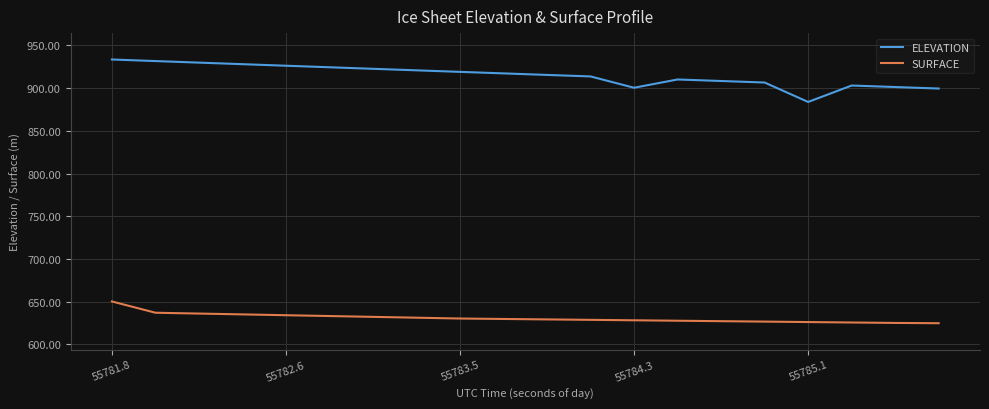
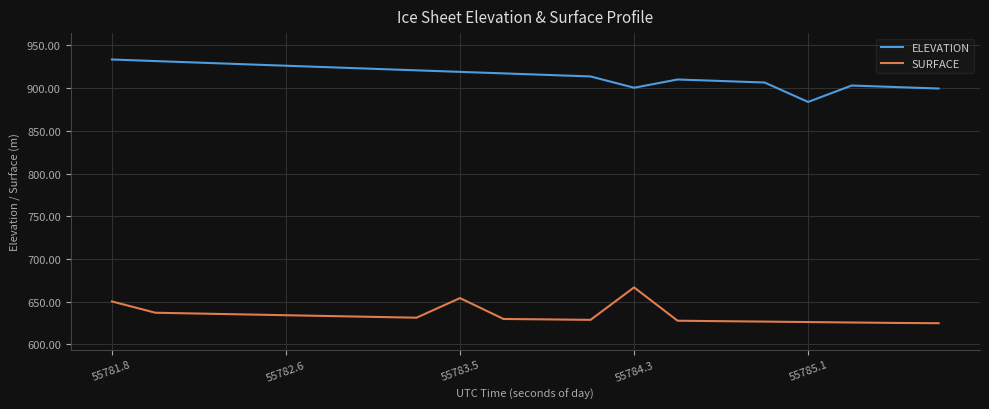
SURFACE, 55783.5: 630 -> 650
SURFACE, 55784.3: 630 -> 670
